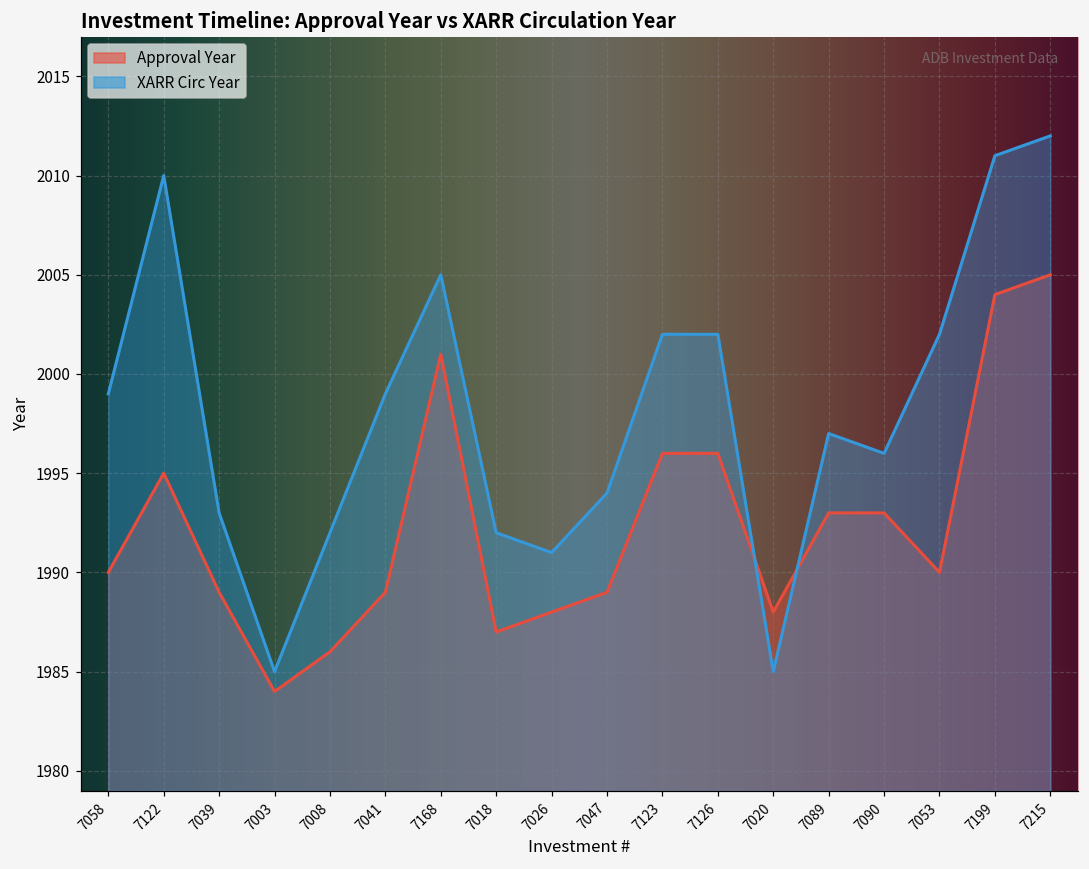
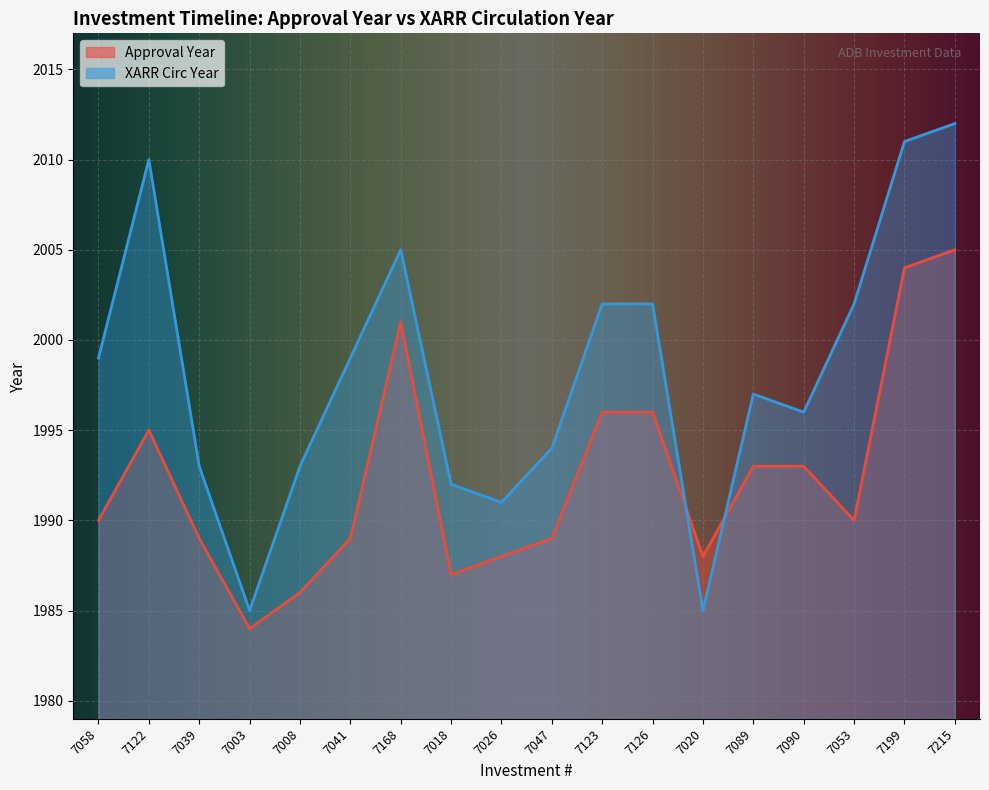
XARR Circ Year, 7008: 1992 -> 1993
